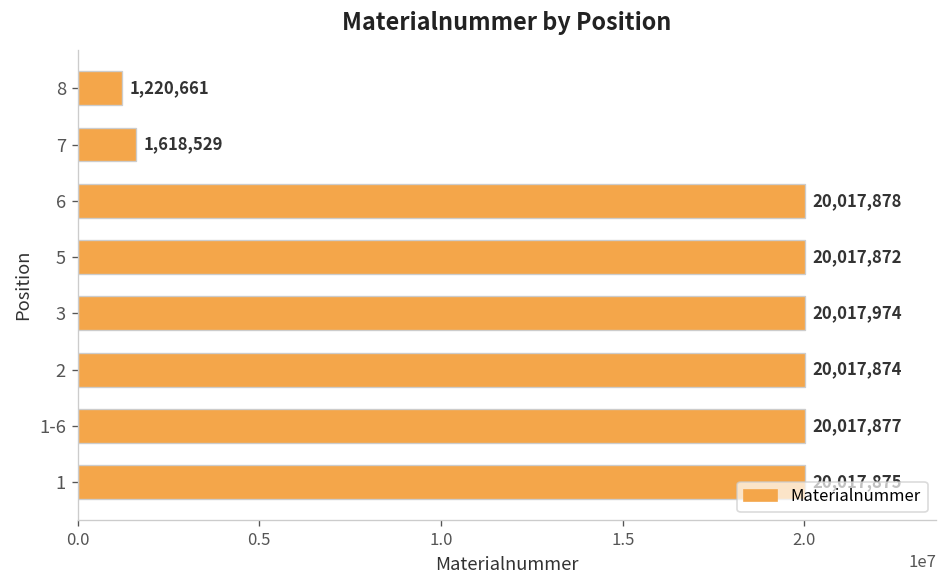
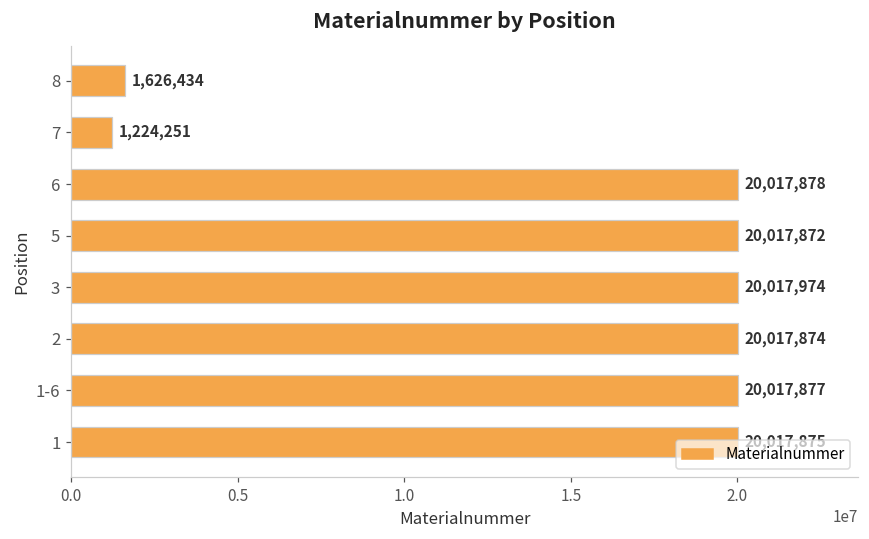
8: 1,220,661 -> 1,626,434
7: 1,618,529 -> 1,224,251
